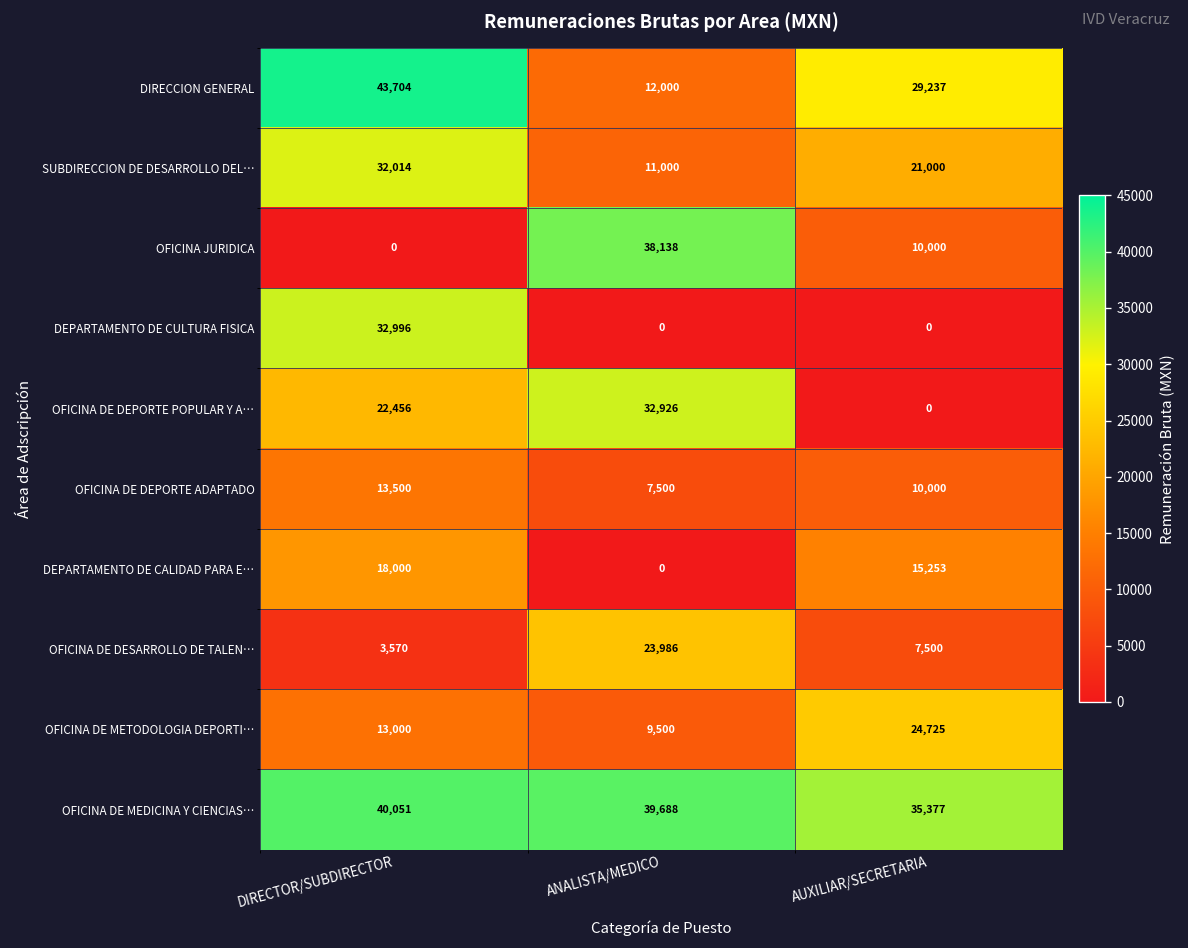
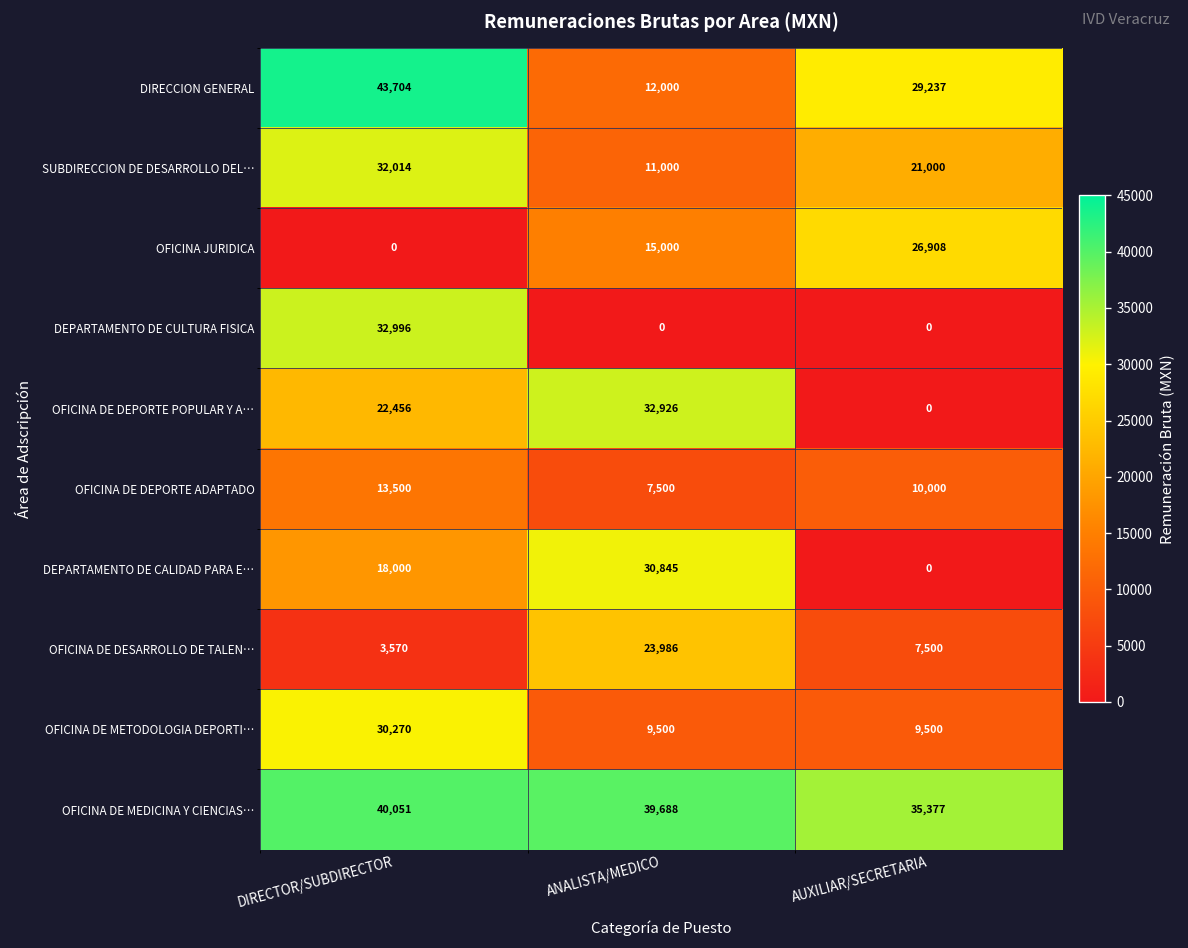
OFICINA JURIDICA, ANALISTA/MEDICO: 38,138 -> 15,000
OFICINA JURIDICA, AUXILIAR/SECRETARIA: 10,000 -> 26,908
DEPARTAMENTO DE CALIDAD PARA E…, ANALISTA/MEDICO: 0 -> 30,845
DEPARTAMENTO DE CALIDAD PARA E…, AUXILIAR/SECRETARIA: 15,253 -> 0
OFICINA DE METODOLOGIA DEPORTI…, DIRECTOR/SUBDIRECTOR: 13,000 -> 30,270
OFICINA DE METODOLOGIA DEPORTI…, AUXILIAR/SECRETARIA: 24,725 -> 9,500
